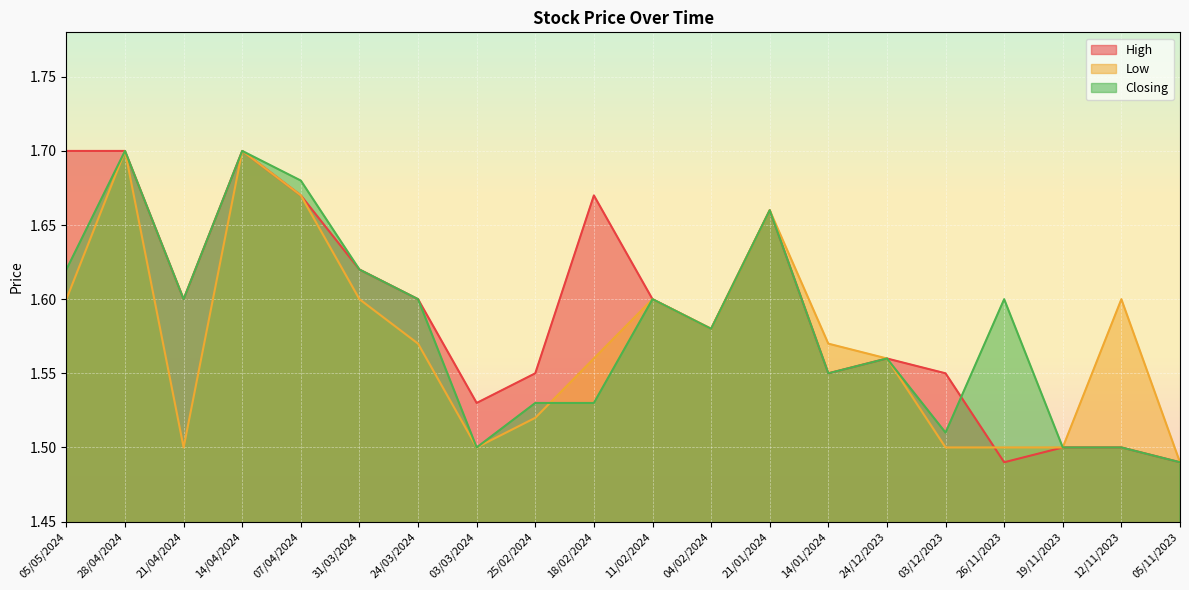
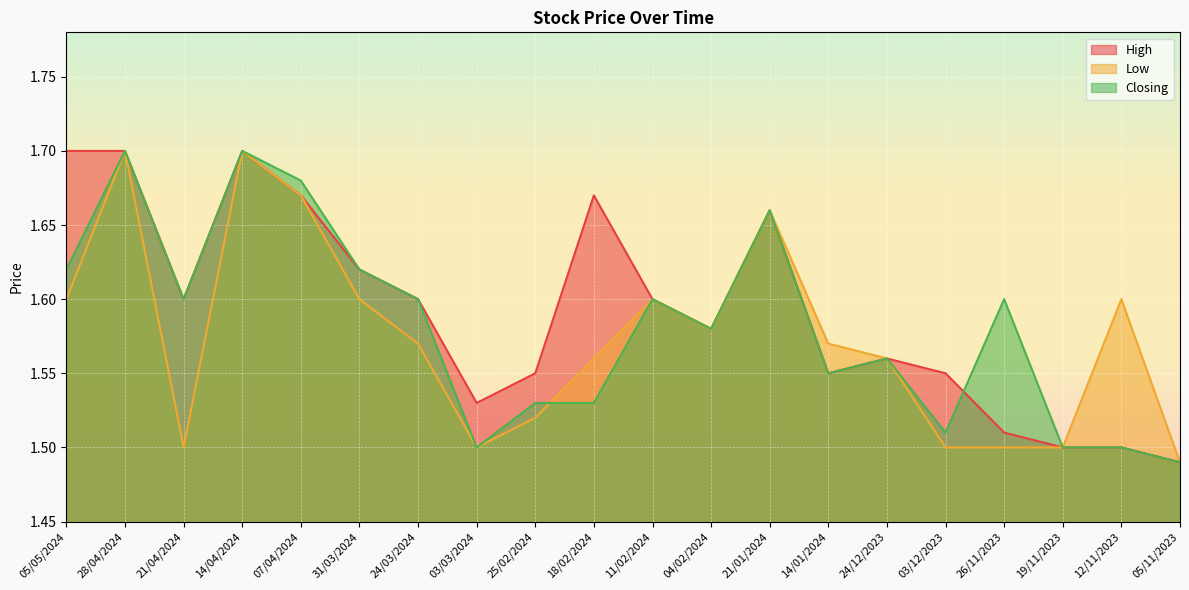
High, 26/11/2023: 1.49 -> 1.51
